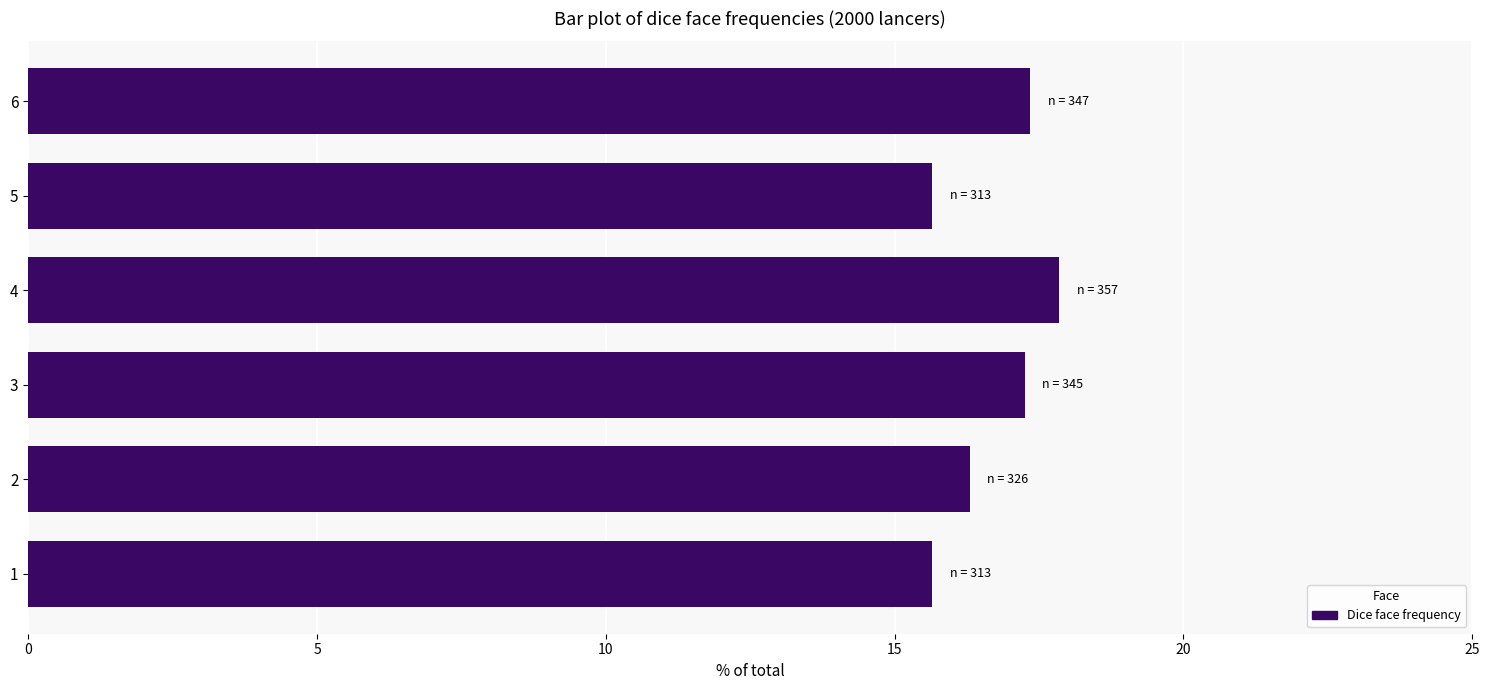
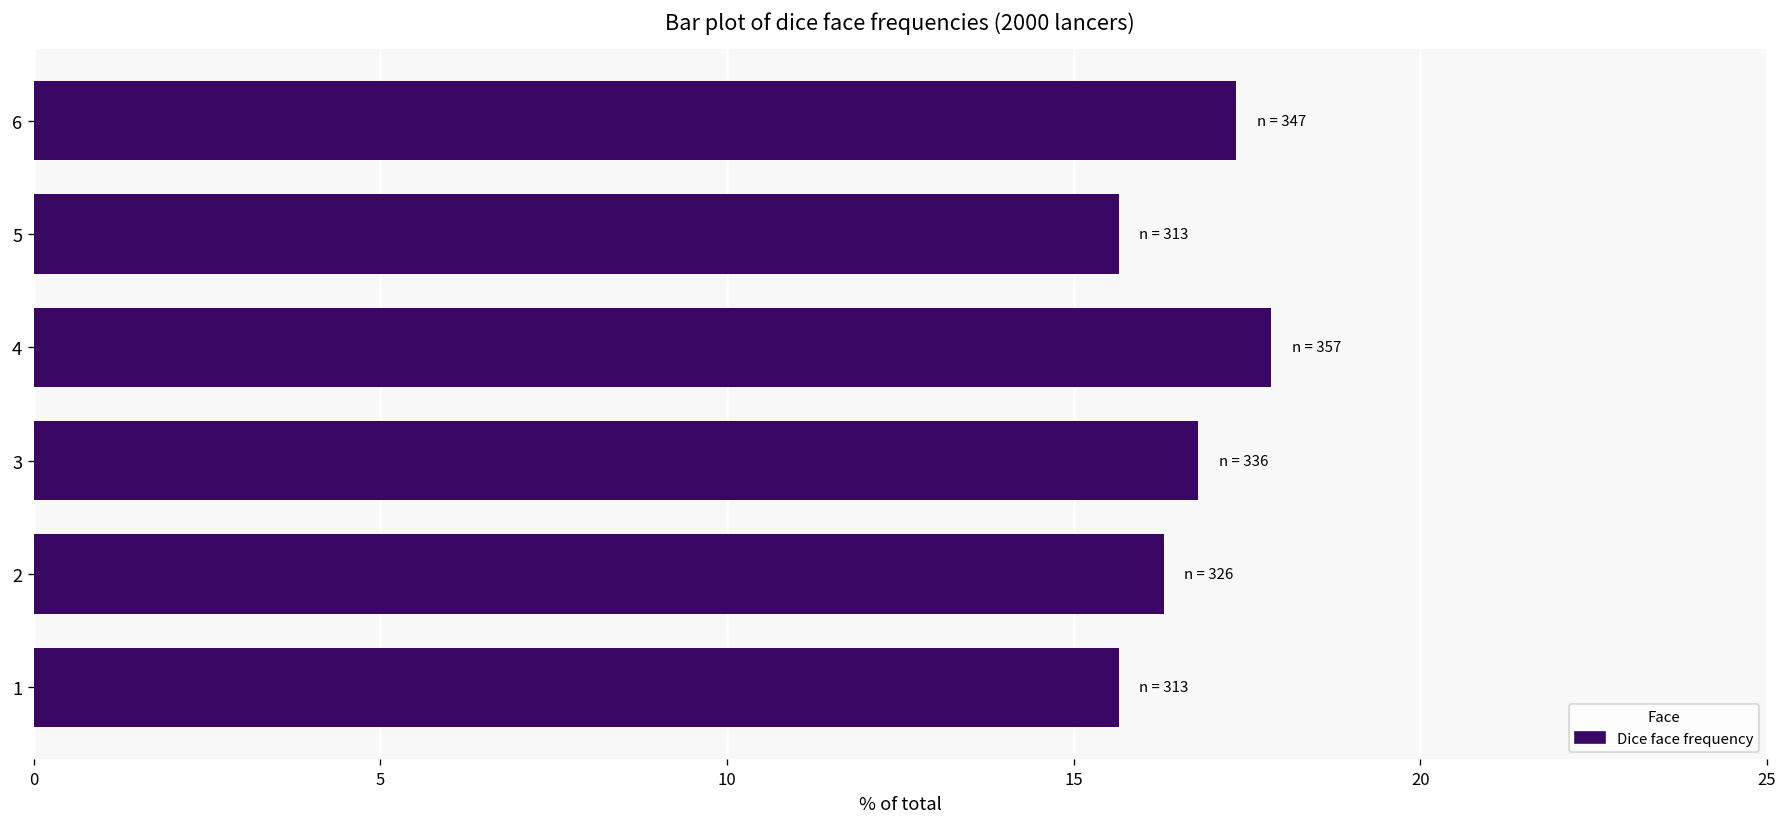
3: 345 -> 336
